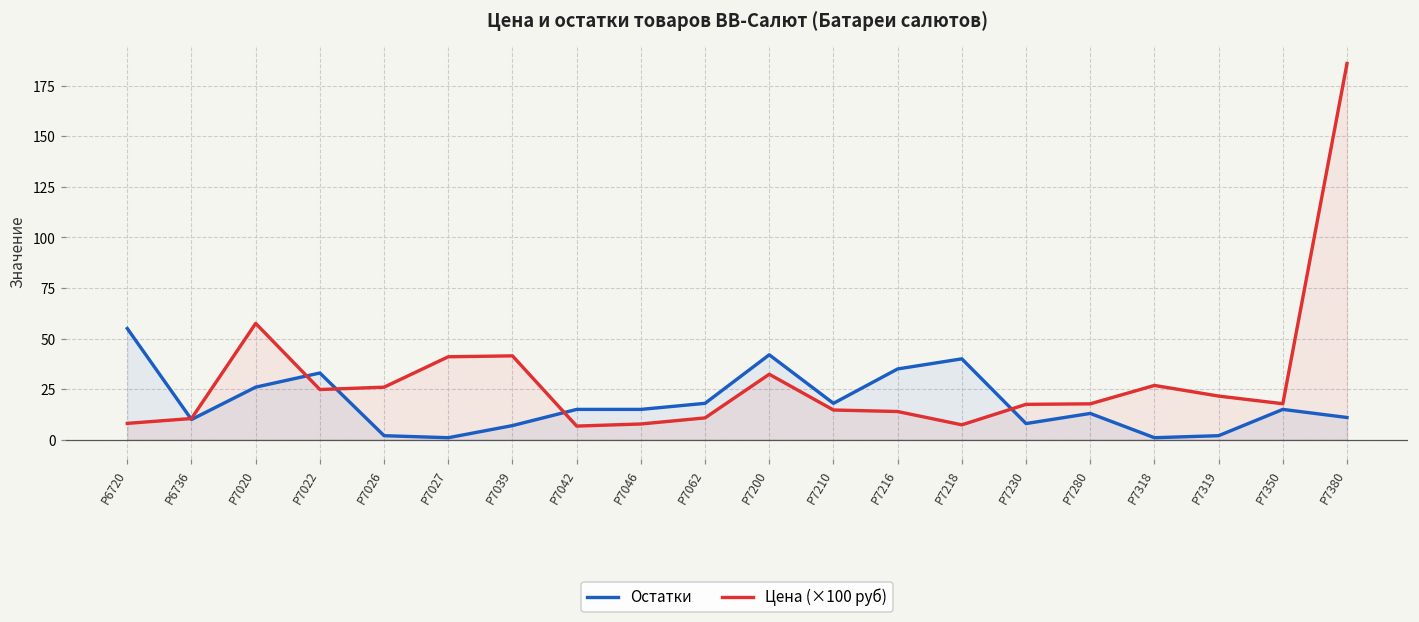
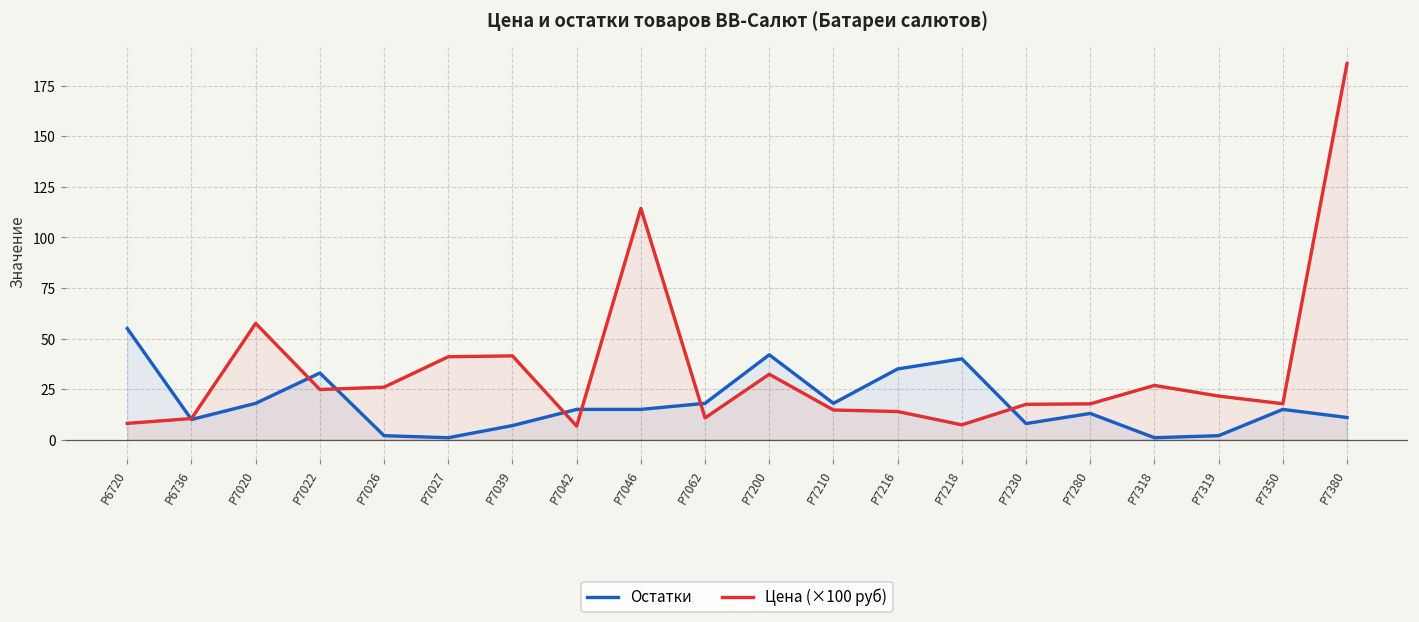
Остатки, Р7020: 26 -> 18
Цена (×100 руб), Р7046: 8 -> 114
